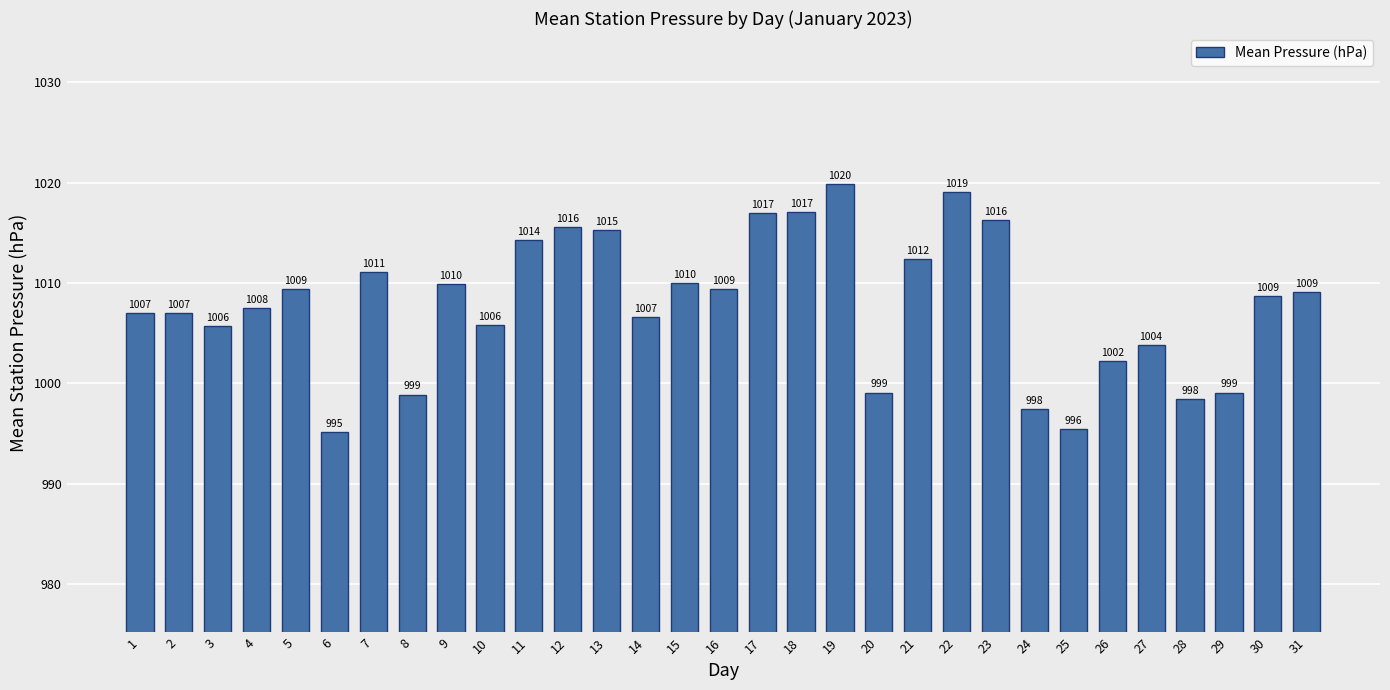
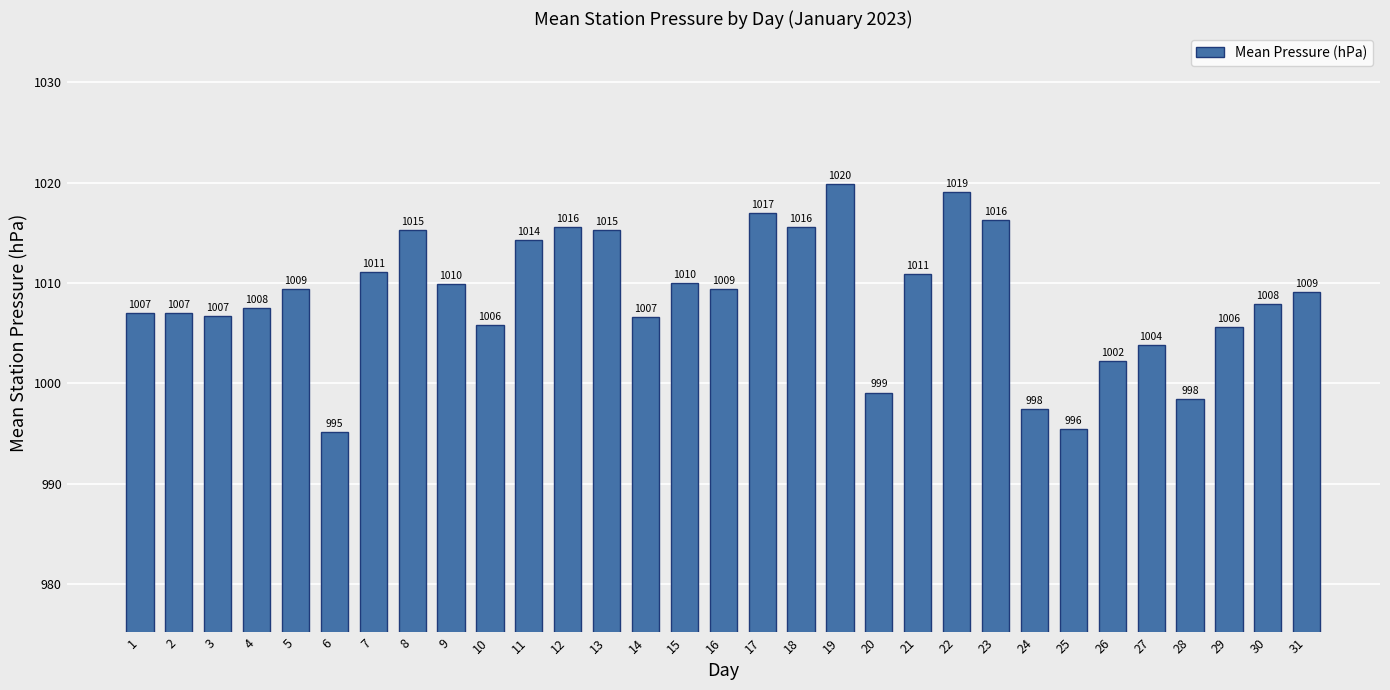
3: 1006 -> 1007
8: 999 -> 1015
18: 1017 -> 1016
21: 1012 -> 1011
29: 999 -> 1006
30: 1009 -> 1008
